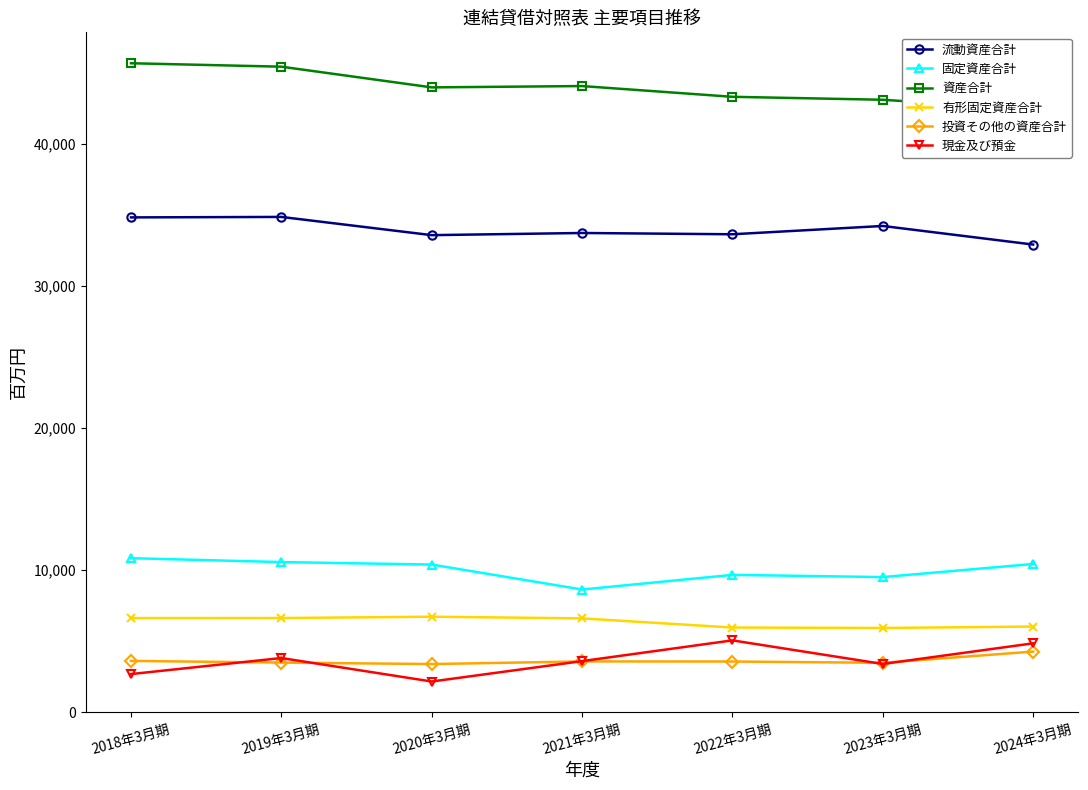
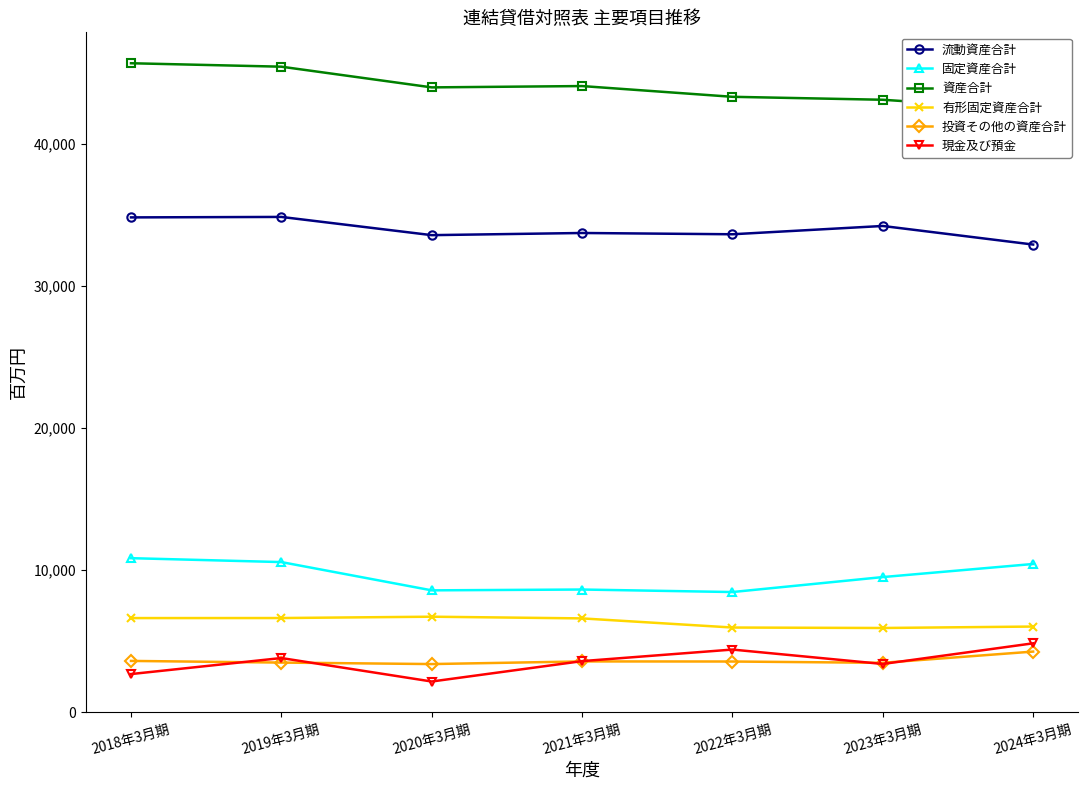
固定資産合計, 2020年3月期: 10,400 -> 8,600
固定資産合計, 2022年3月期: 9,700 -> 8,500
現金及び預金, 2022年3月期: 5,100 -> 4,400
